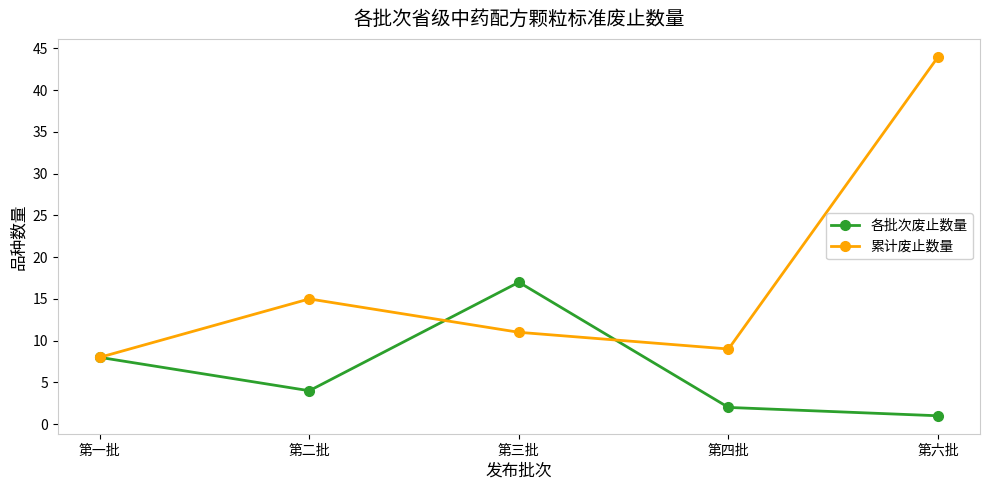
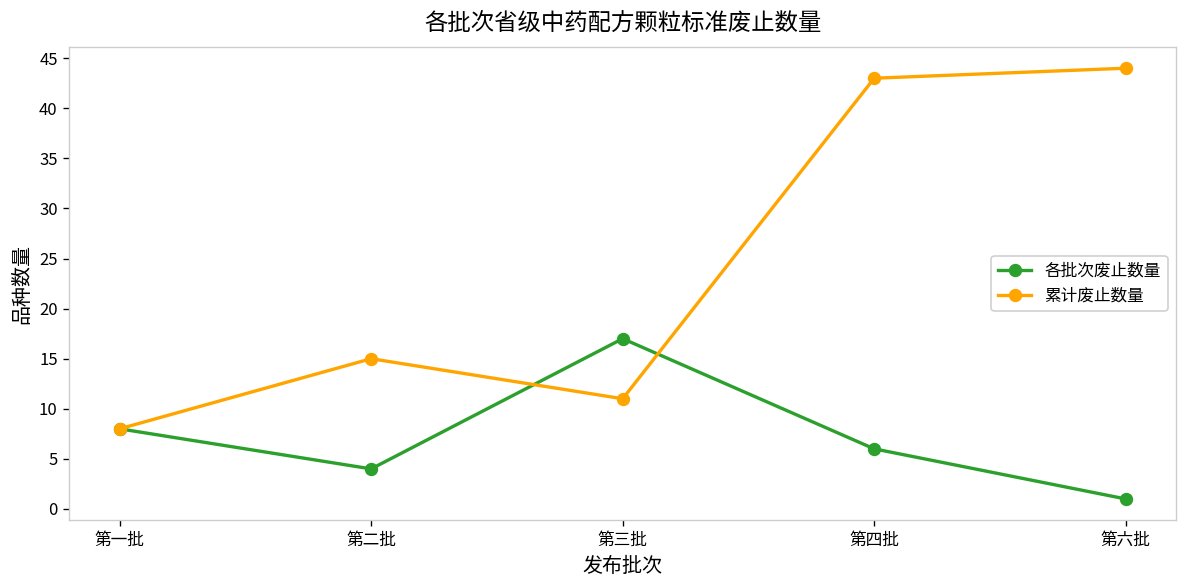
各批次废止数量, 第四批: 2 -> 6
累计废止数量, 第四批: 9 -> 43
